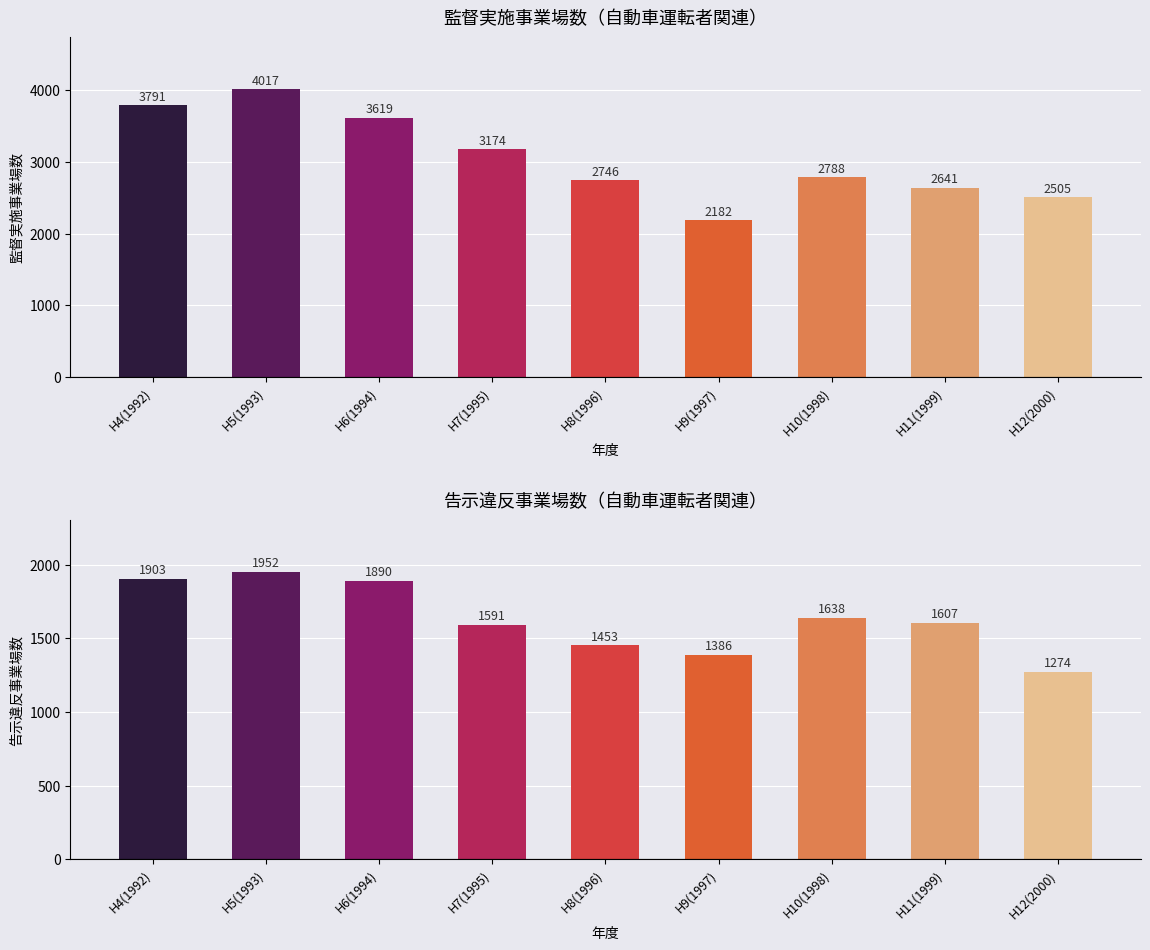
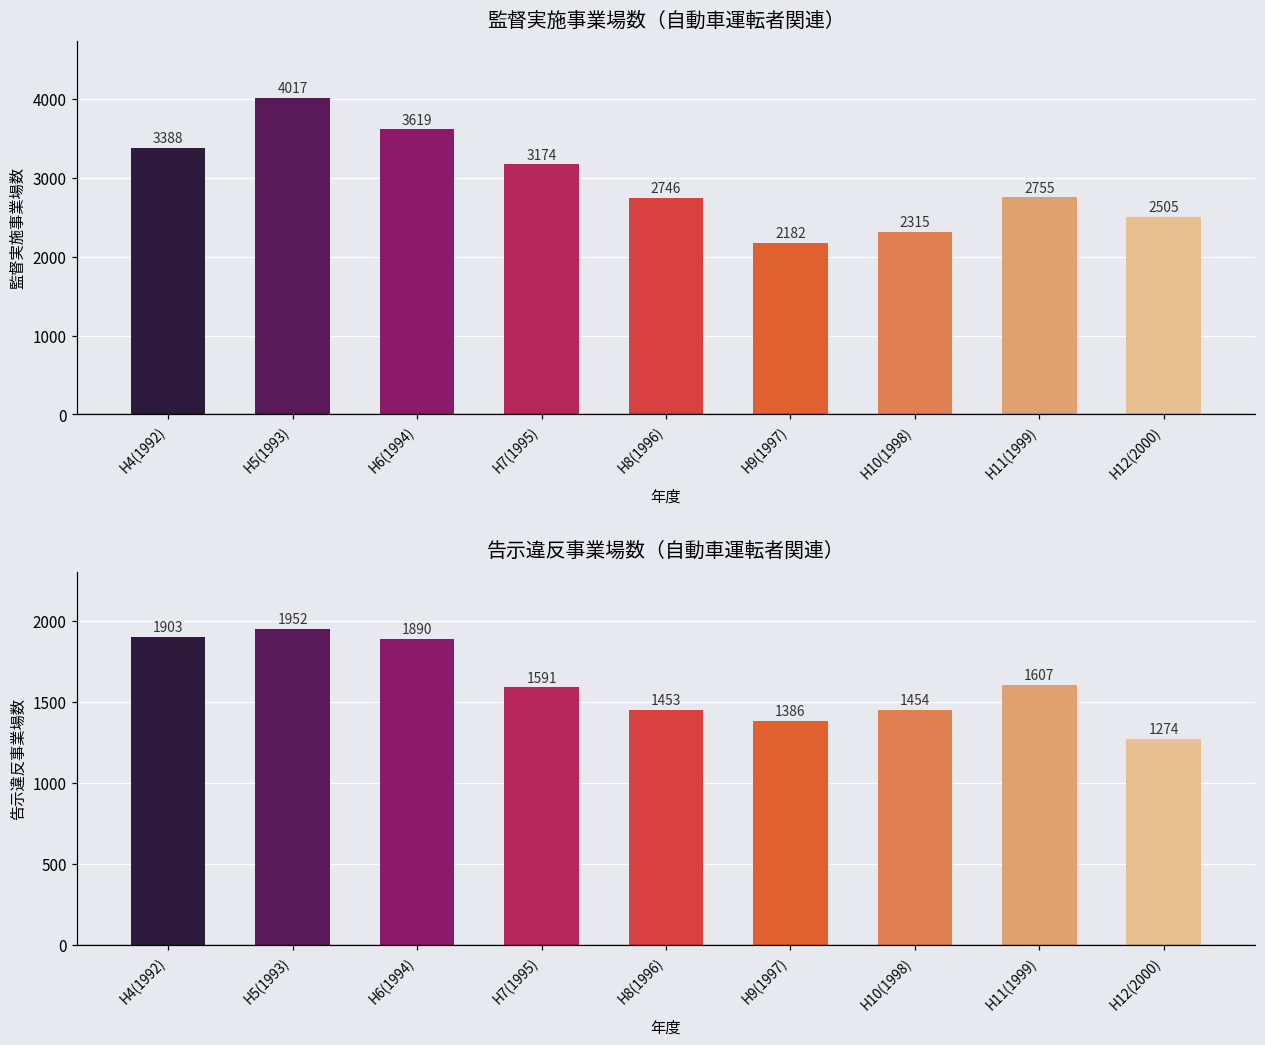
監督実施事業場数（自動車運転者関連）, H4(1992): 3791 -> 3388
監督実施事業場数（自動車運転者関連）, H10(1998): 2788 -> 2315
監督実施事業場数（自動車運転者関連）, H11(1999): 2641 -> 2755
告示違反事業場数（自動車運転者関連）, H10(1998): 1638 -> 1454
